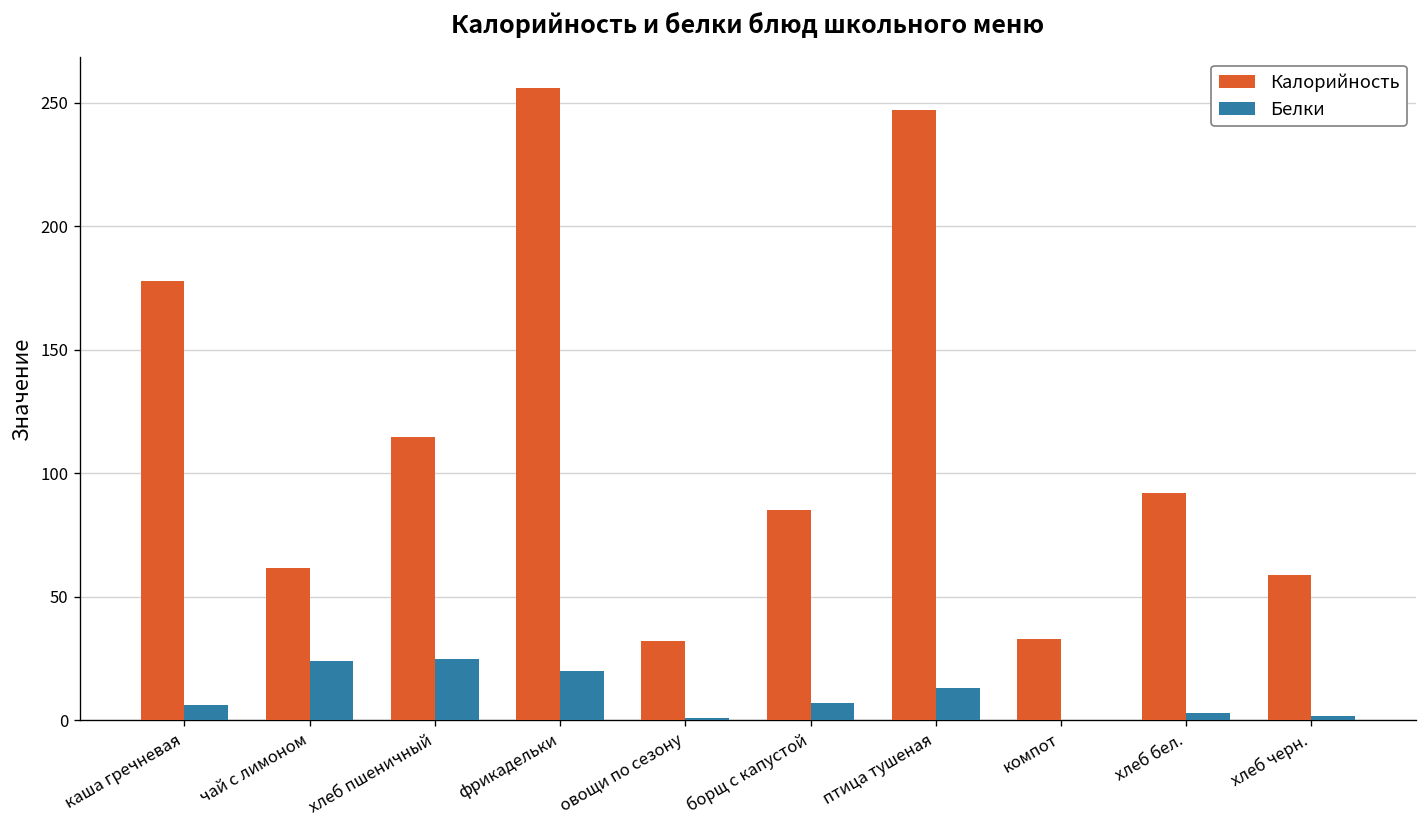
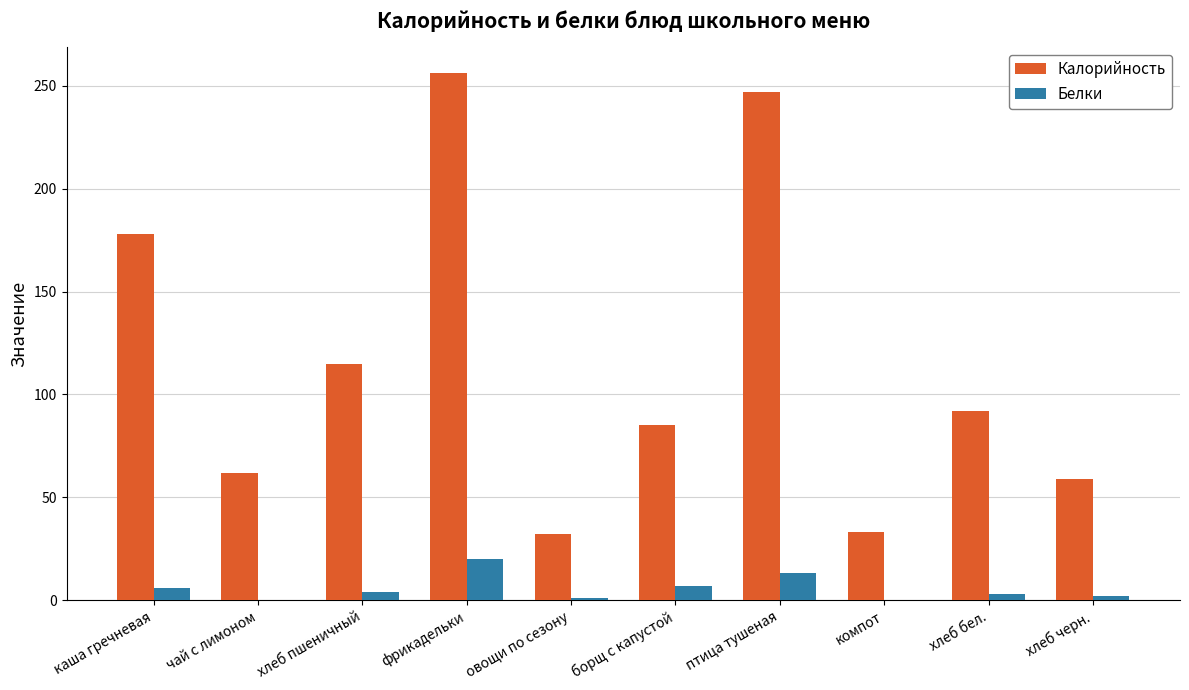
Белки, чай с лимоном: 24 -> 0
Белки, хлеб пшеничный: 25 -> 4
